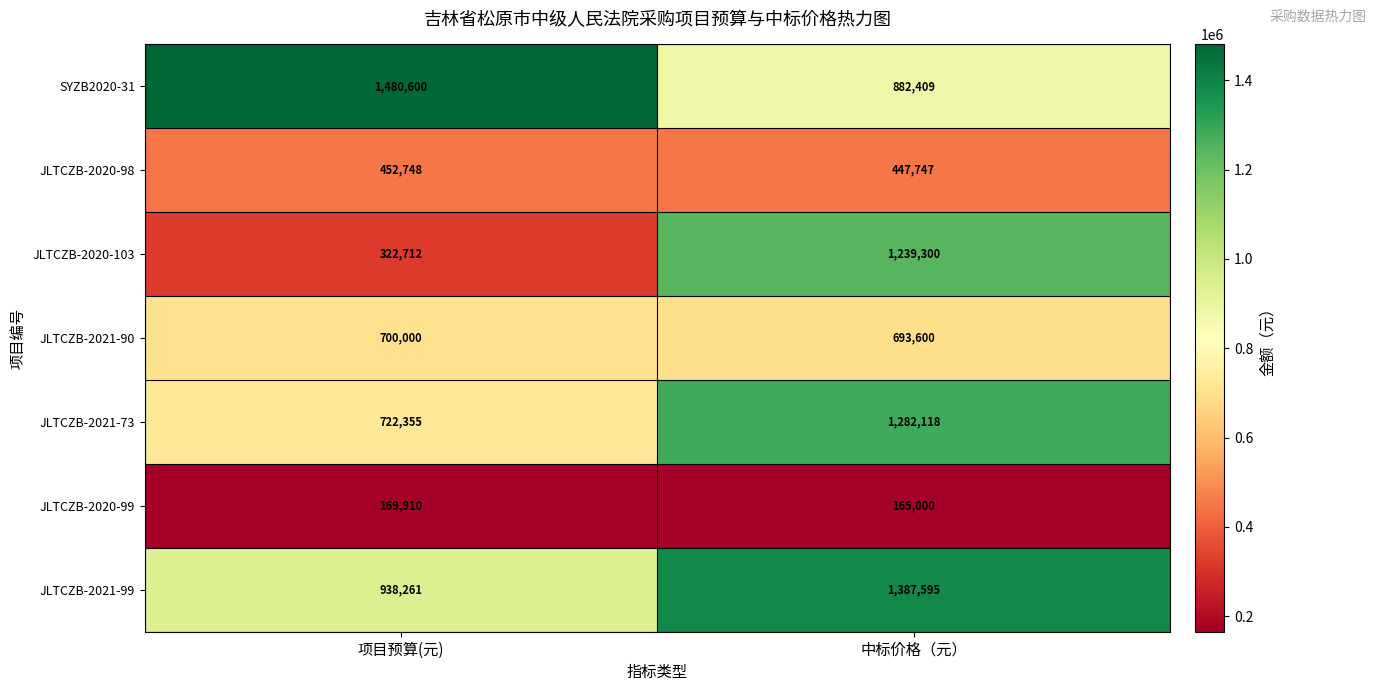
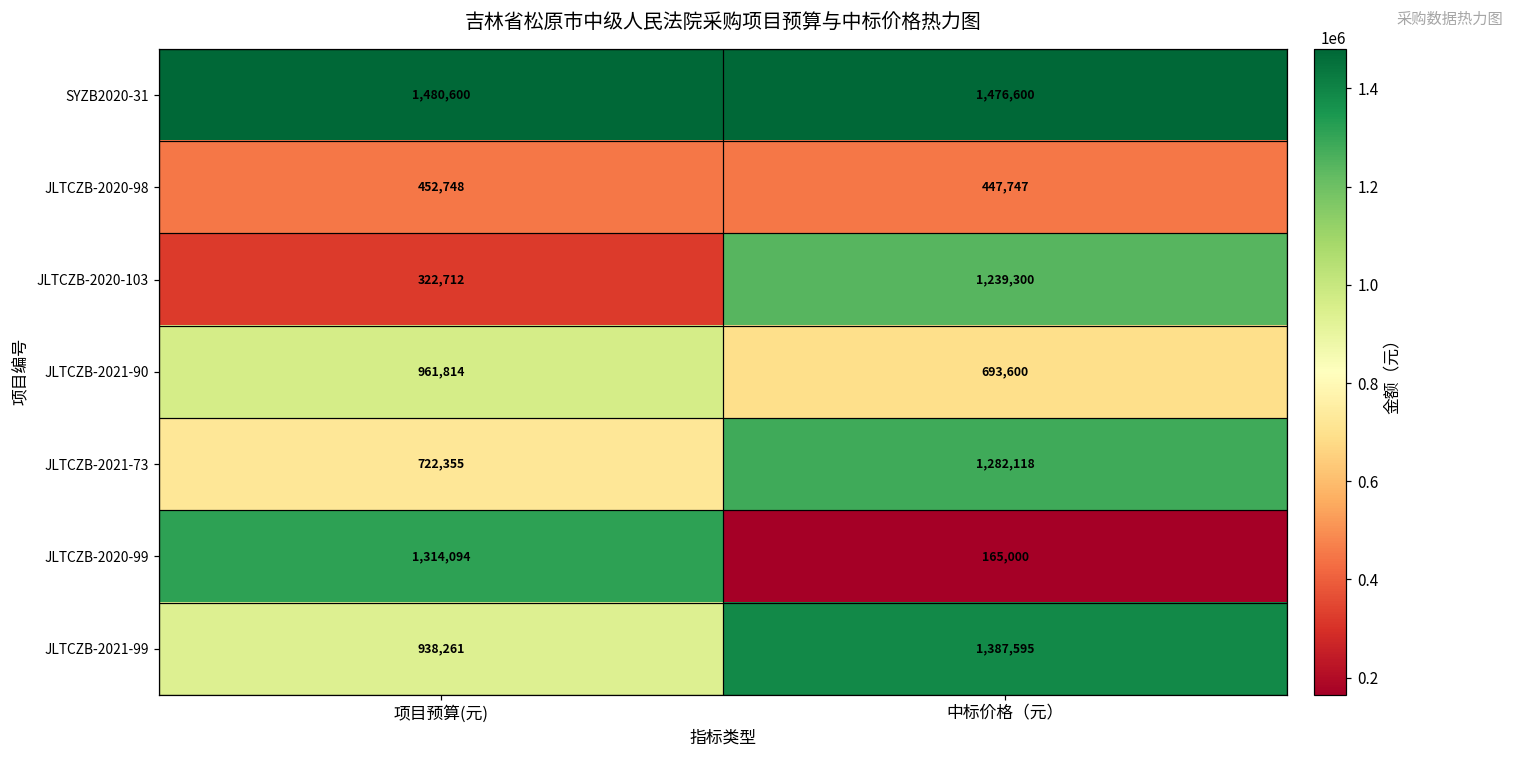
SYZB2020-31, 中标价格（元）: 882,409 -> 1,476,600
JLTCZB-2021-90, 项目预算(元): 700,000 -> 961,814
JLTCZB-2020-99, 项目预算(元): 169,910 -> 1,314,094
